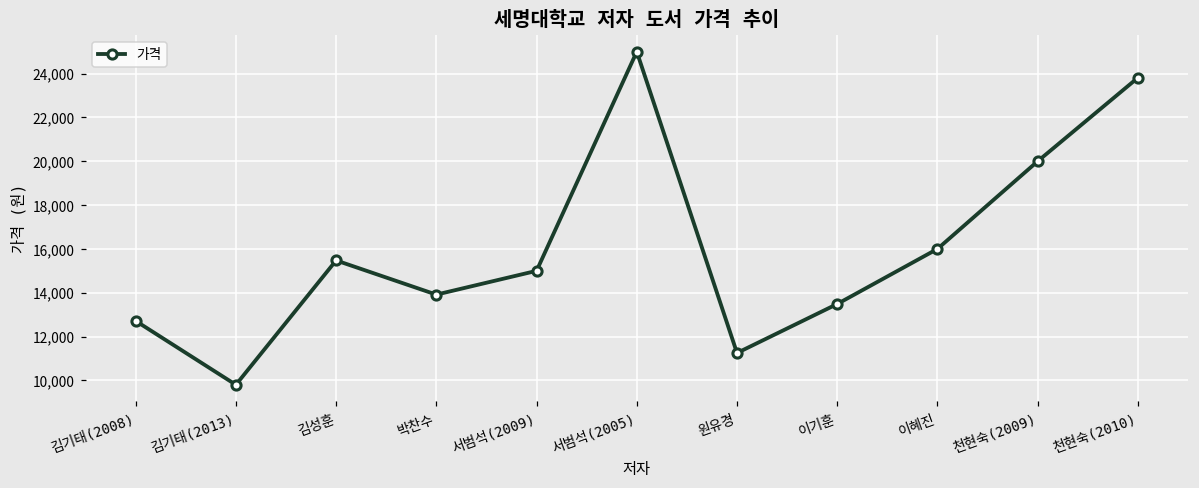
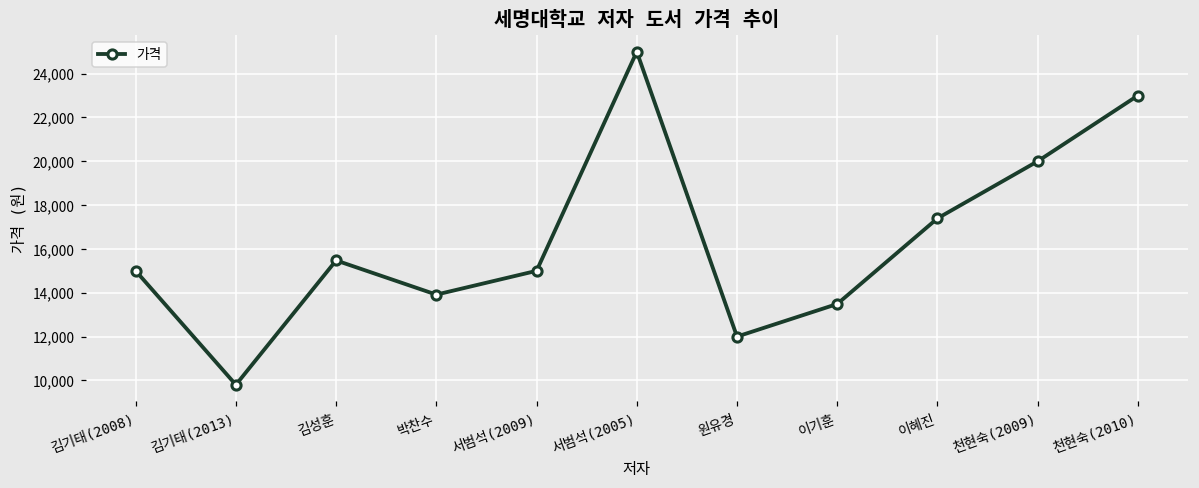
김기태(2008): 12,700 -> 15,000
원유경: 11,300 -> 12,000
이혜진: 16,000 -> 17,400
천현숙(2010): 23,800 -> 23,000
